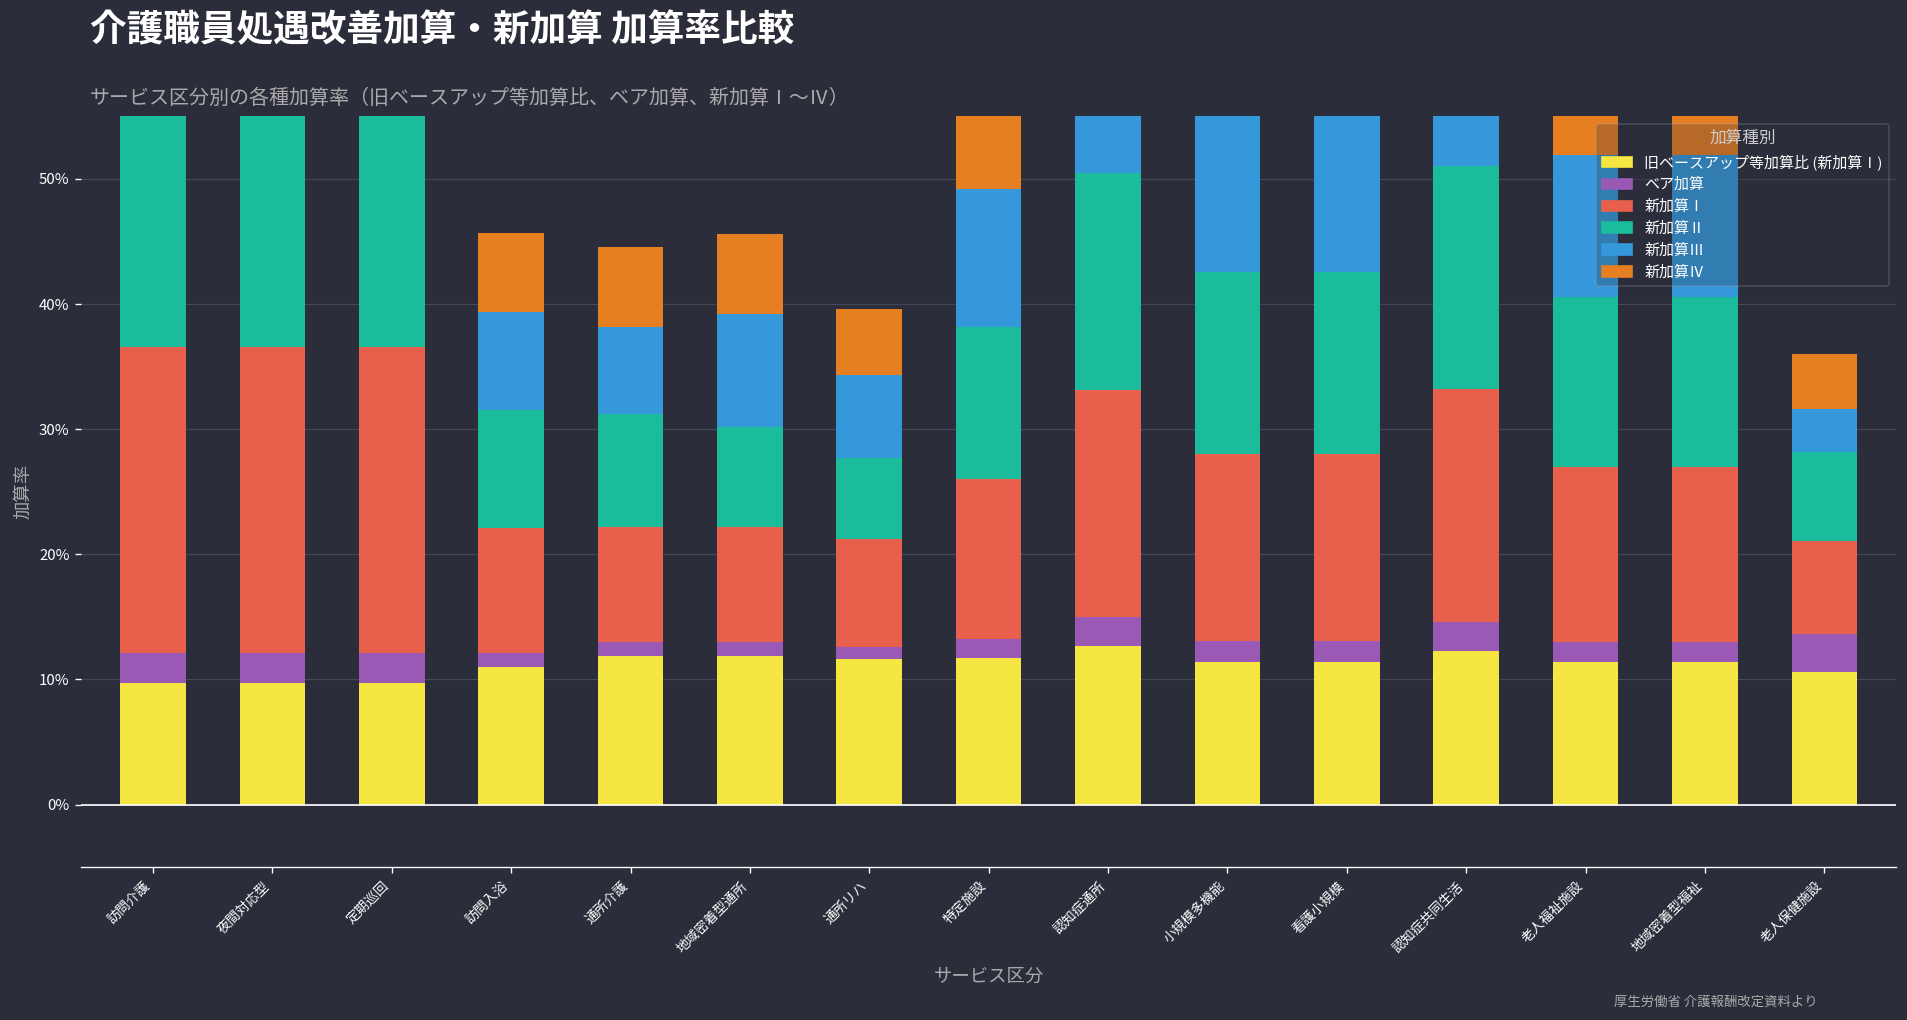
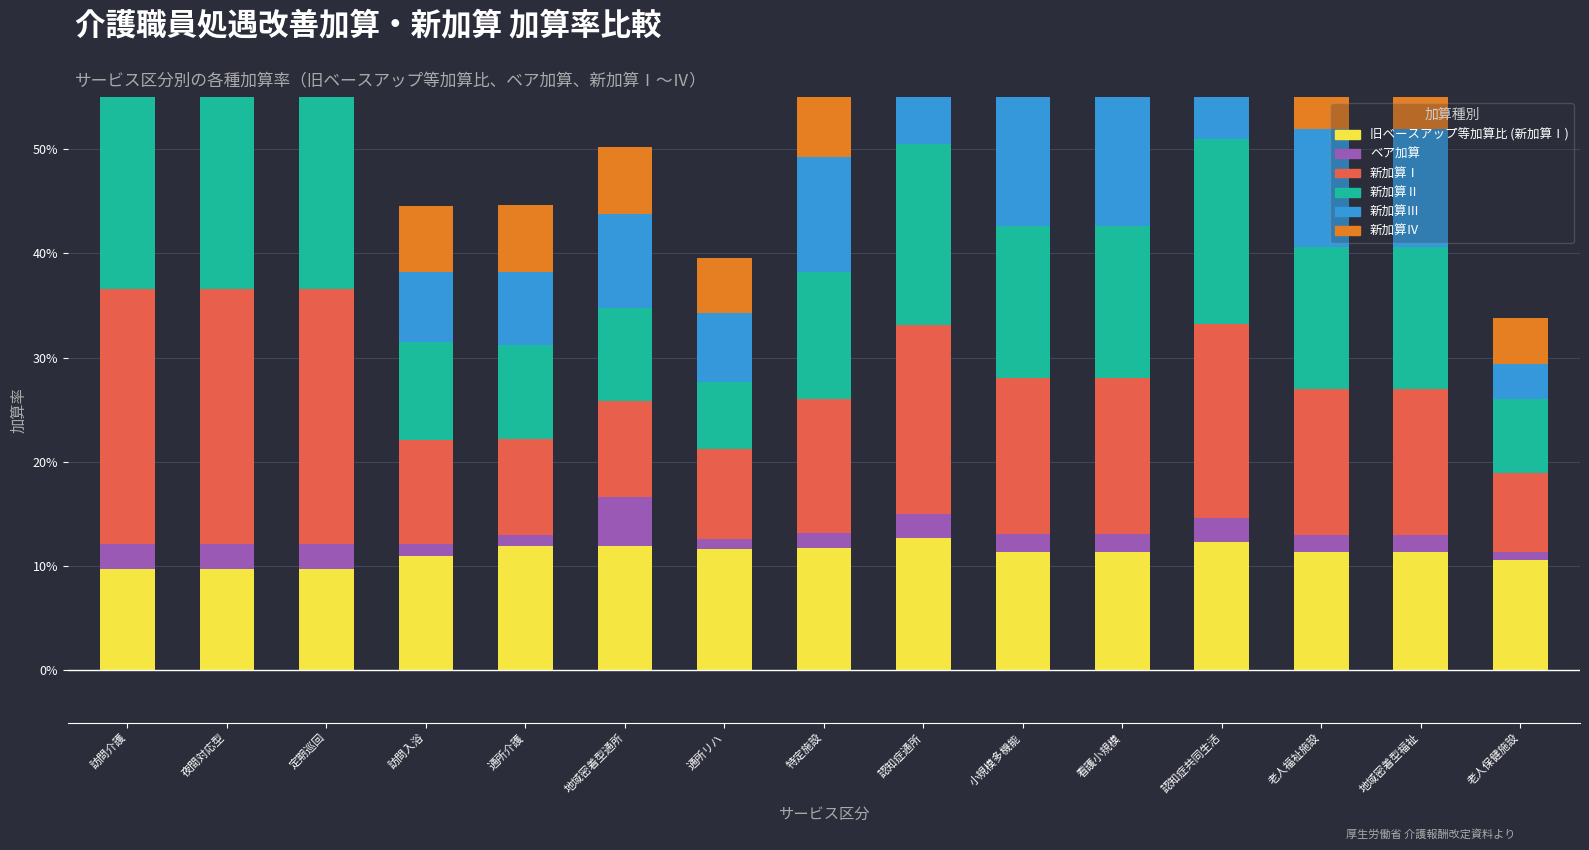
新加算Ⅲ, 訪問入浴: 7.9% -> 6.7%
ベア加算, 地域密着型通所: 1.1% -> 4.7%
新加算Ⅱ, 地域密着型通所: 8.0% -> 9.0%
ベア加算, 老人保健施設: 3.0% -> 0.8%
